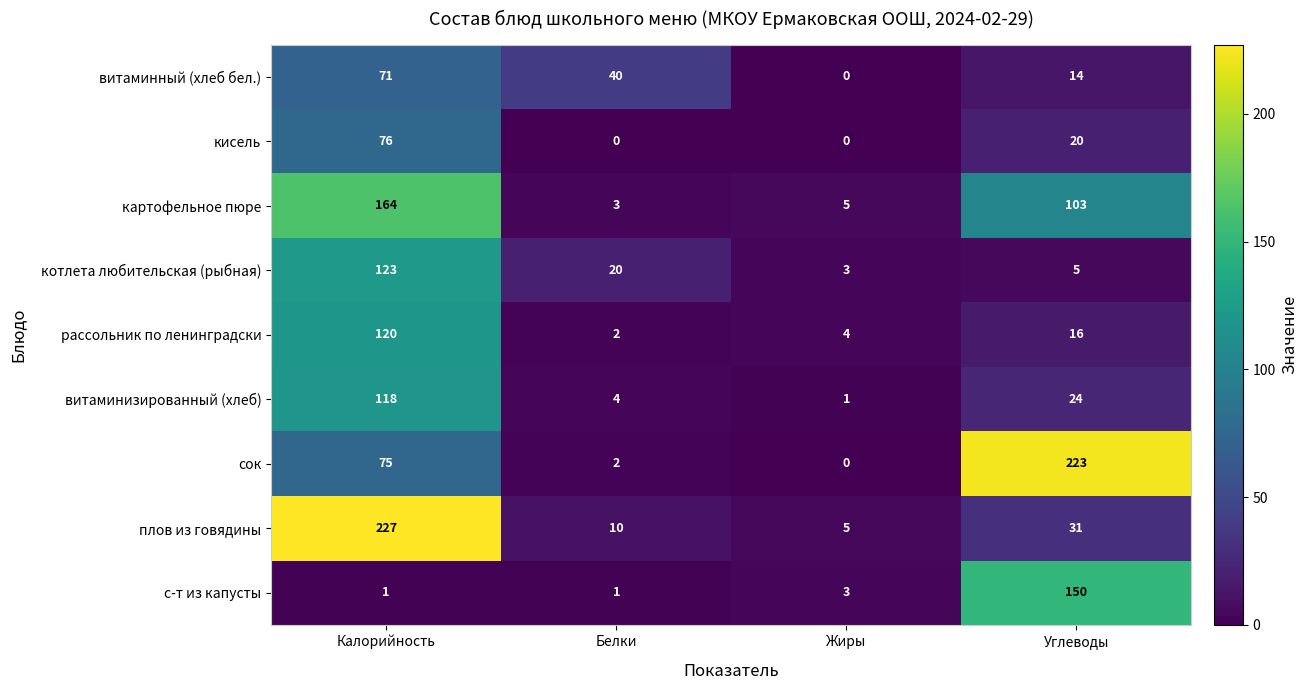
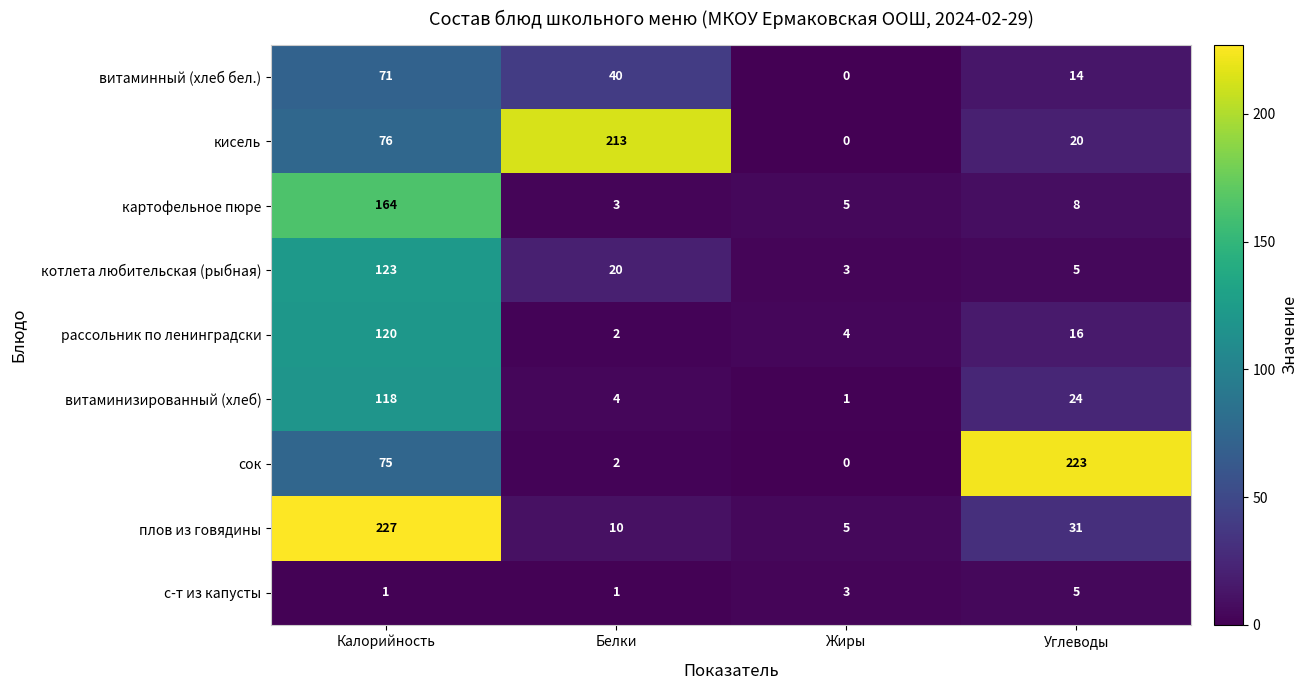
кисель, Белки: 0 -> 213
картофельное пюре, Углеводы: 103 -> 8
с-т из капусты, Углеводы: 150 -> 5
